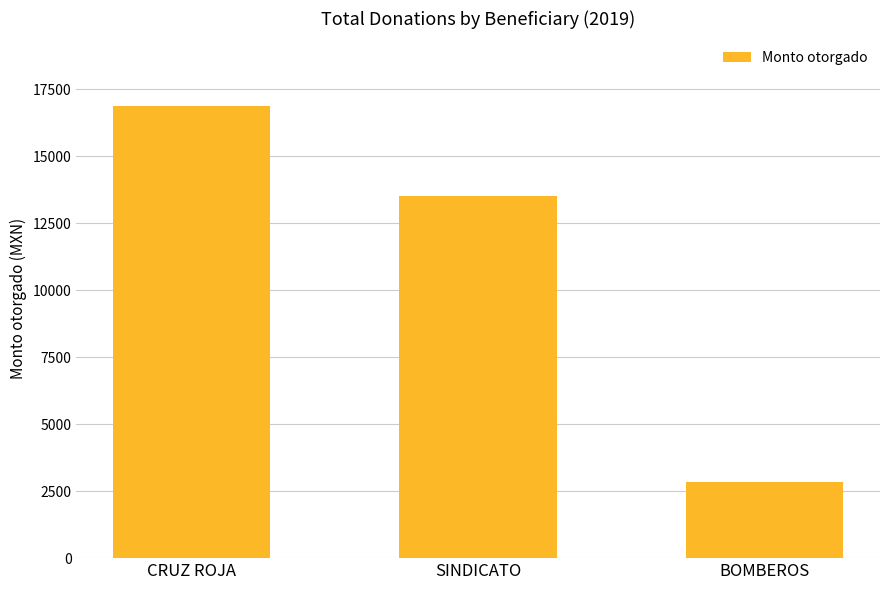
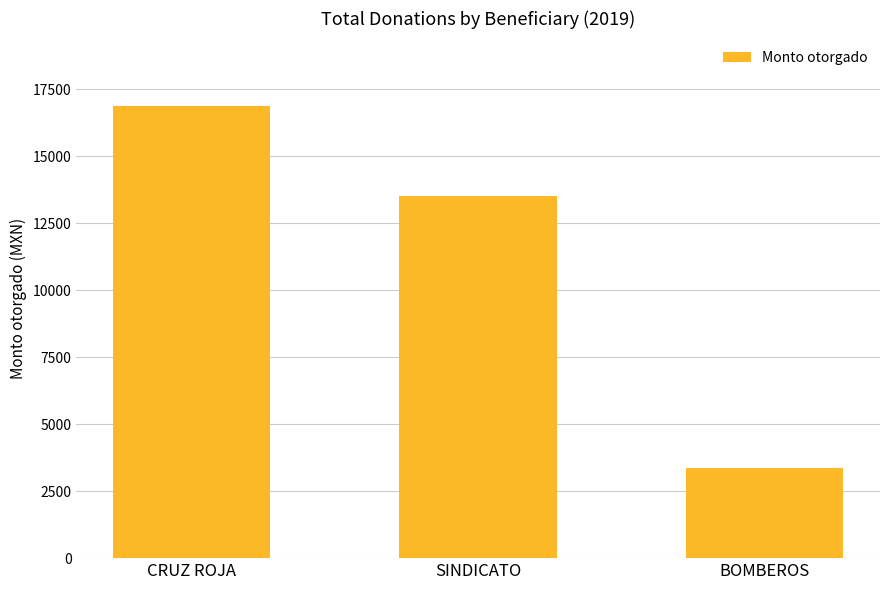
BOMBEROS: 2800 -> 3400
